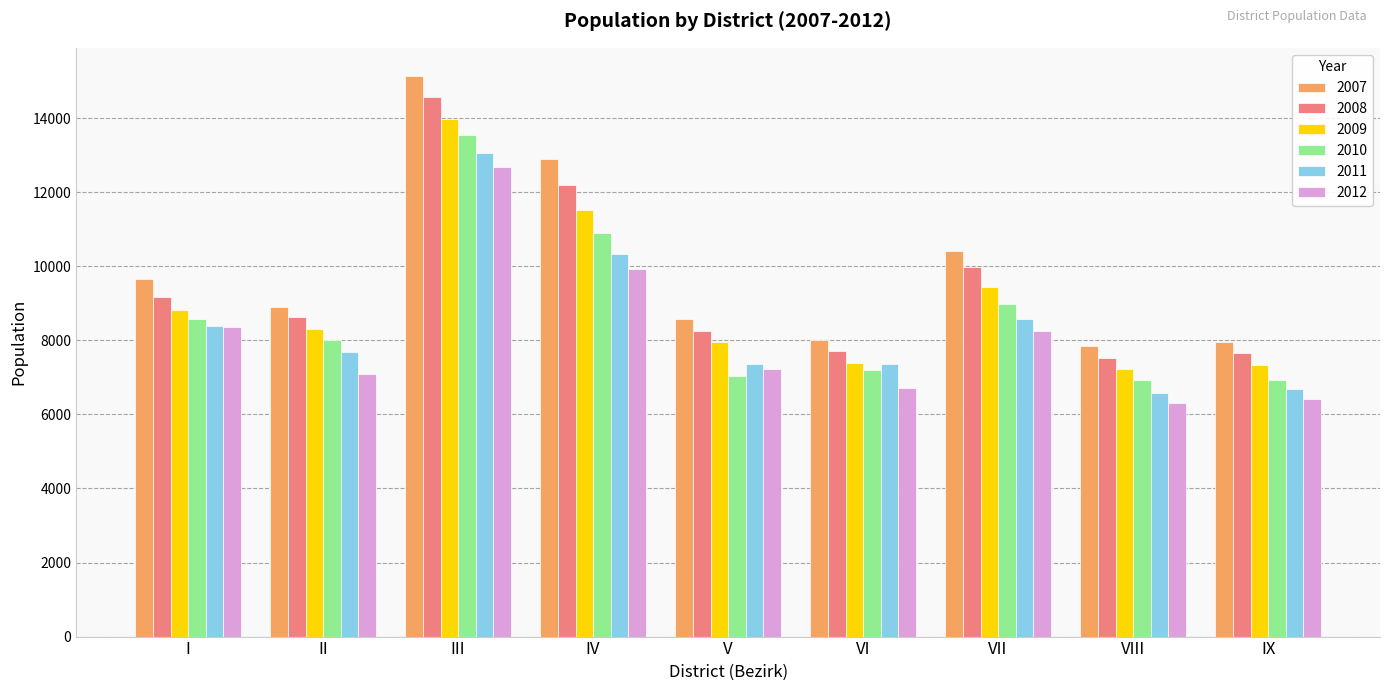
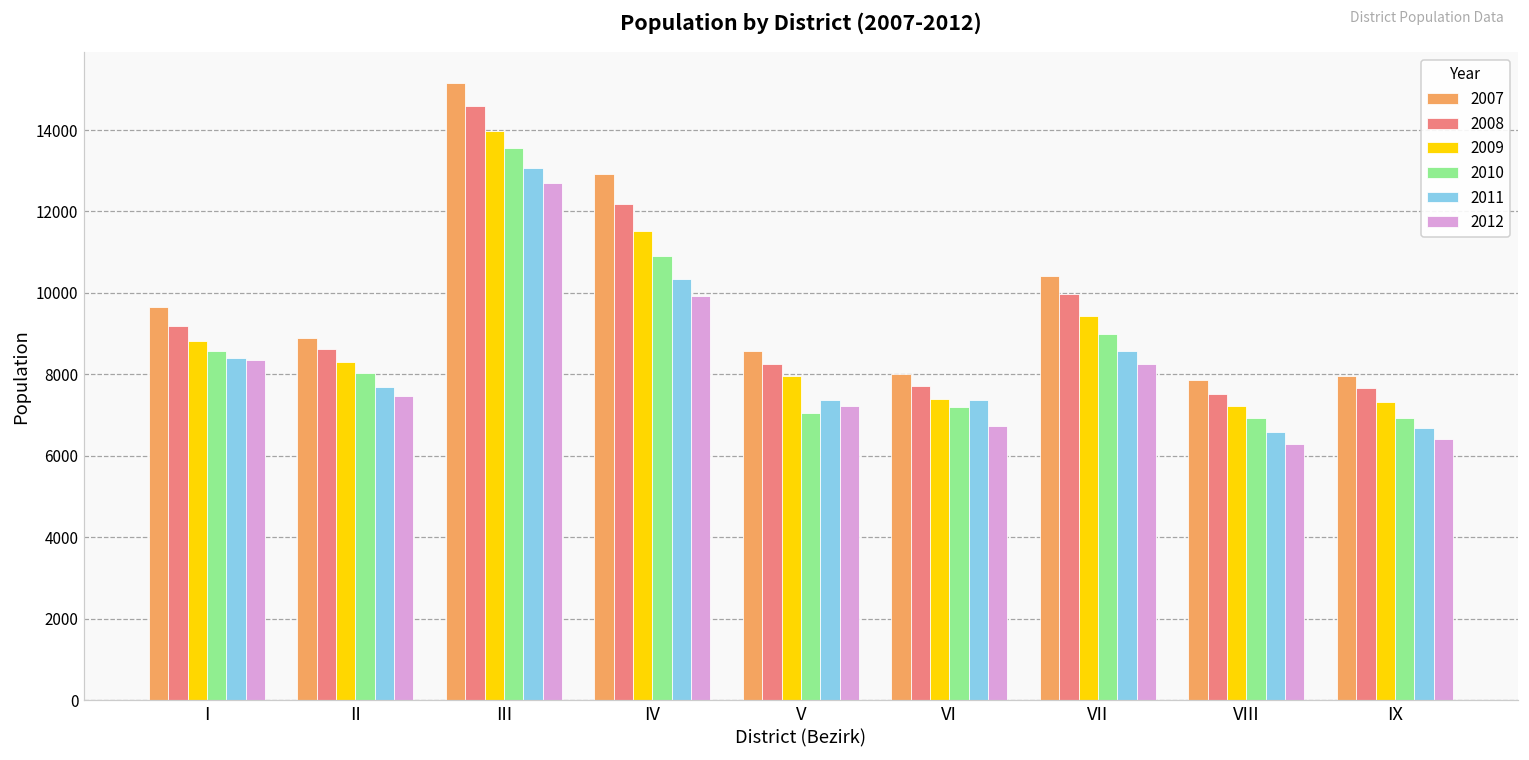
2012, II: 7100 -> 7500
